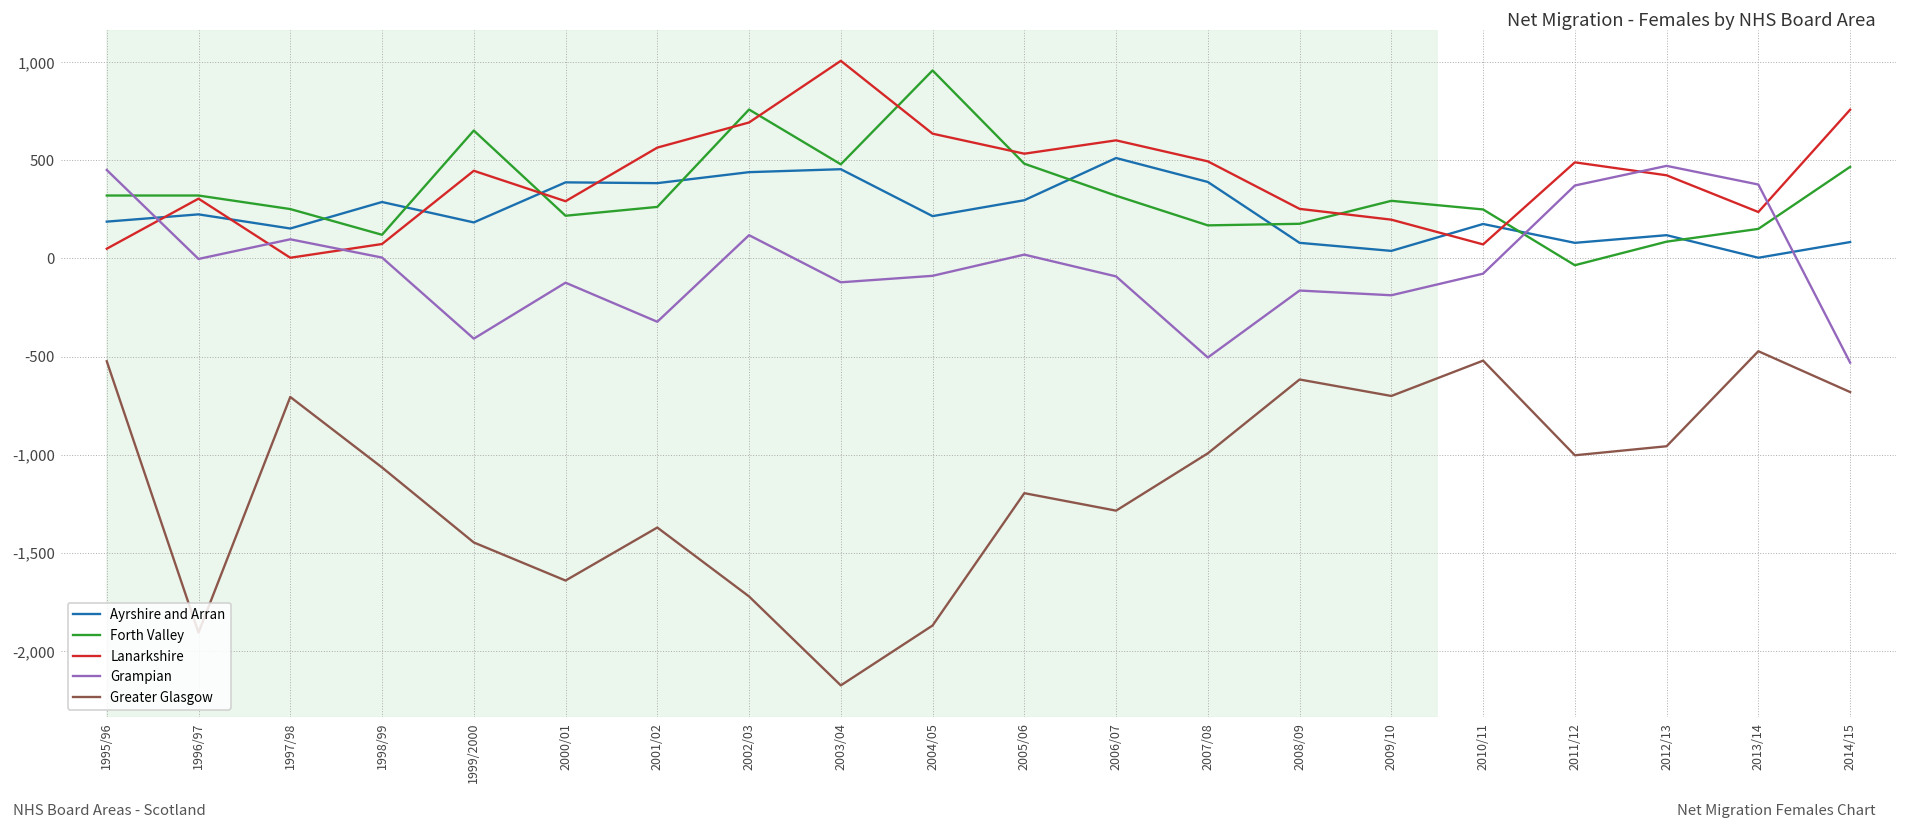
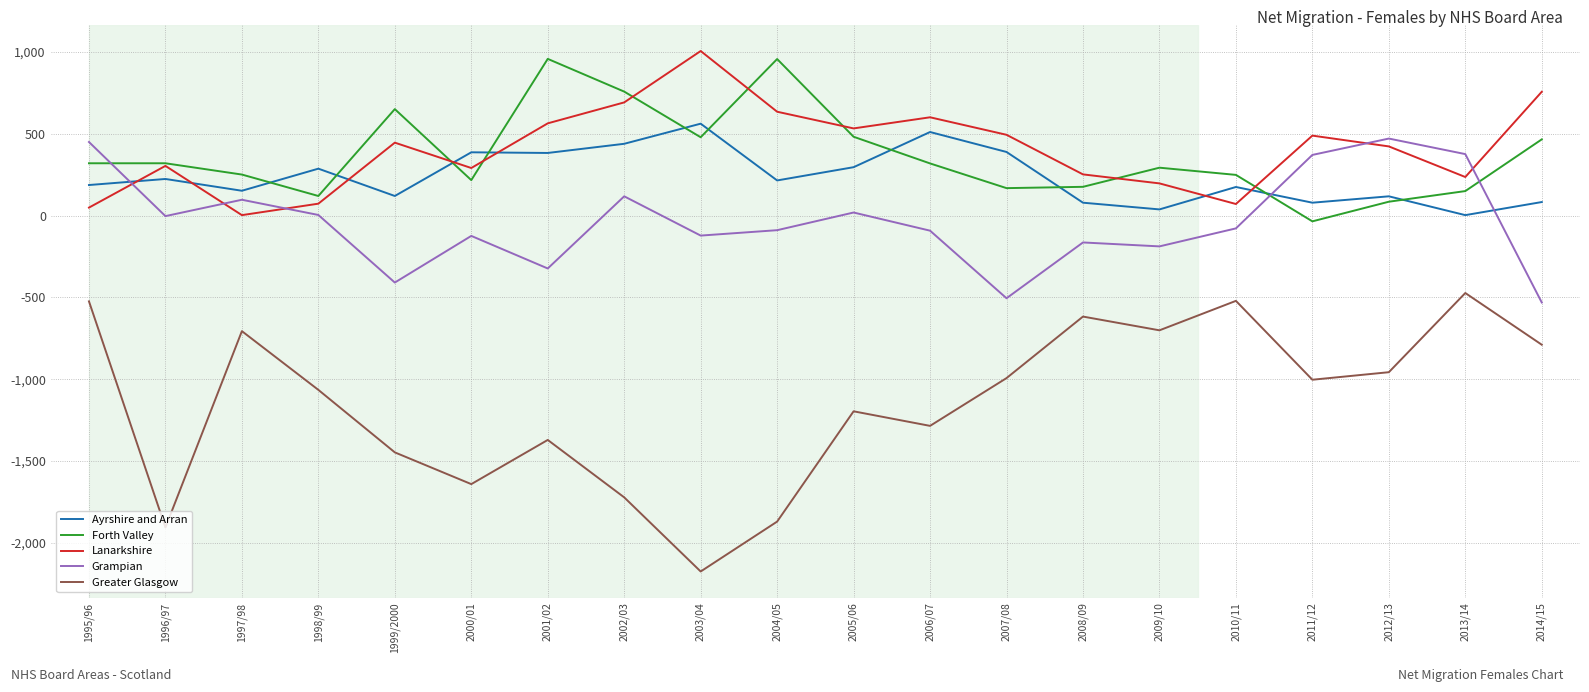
Ayrshire and Arran, 1999/2000: 180 -> 120
Forth Valley, 2001/02: 260 -> 960
Ayrshire and Arran, 2003/04: 450 -> 560
Greater Glasgow, 2014/15: -680 -> -790
